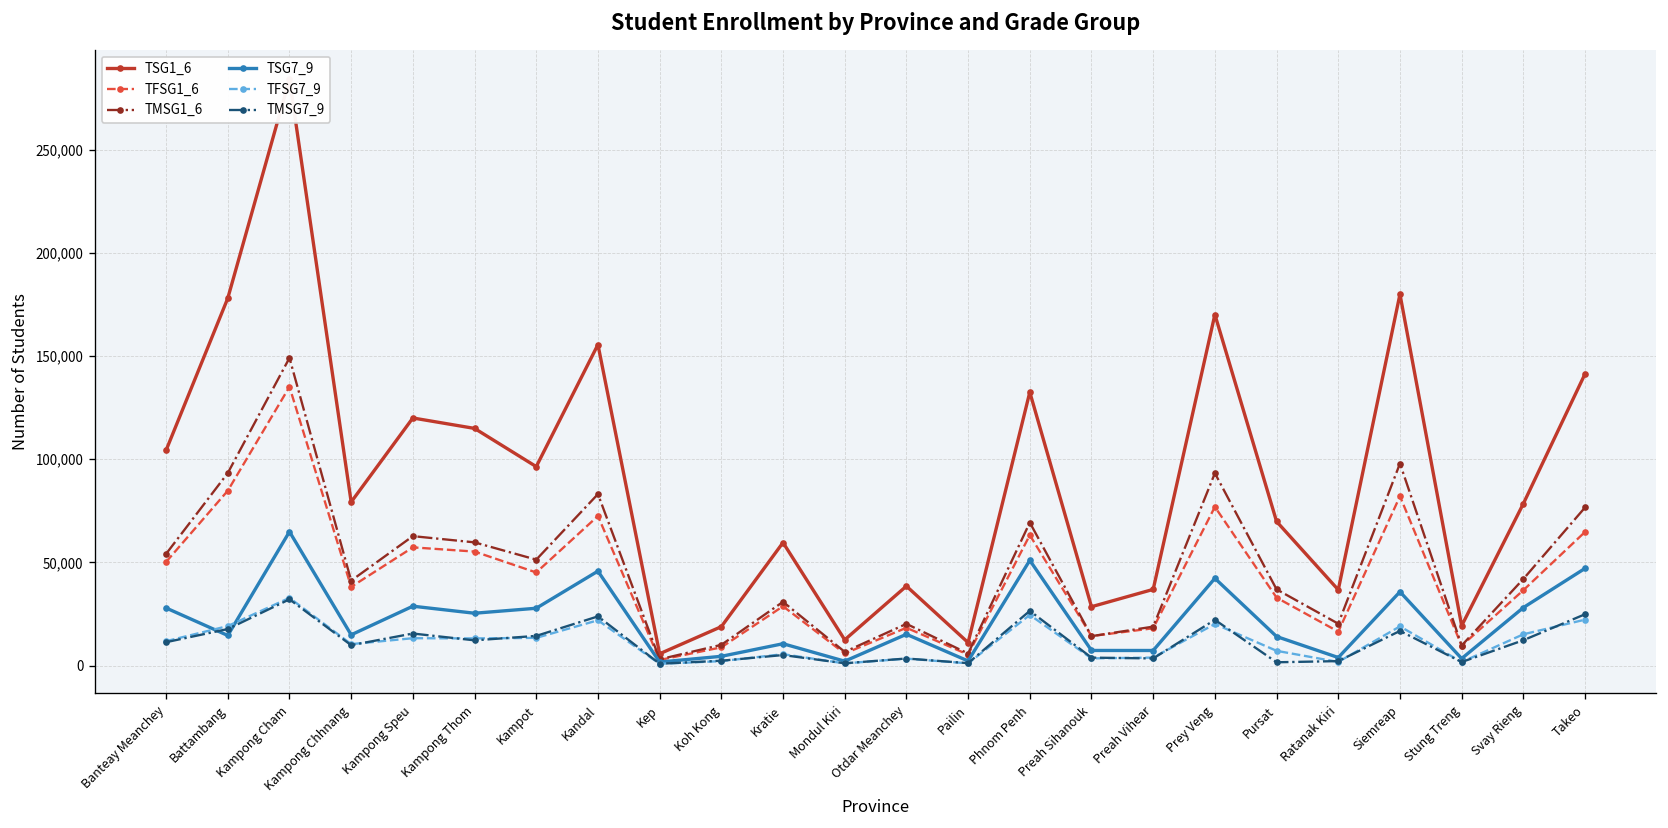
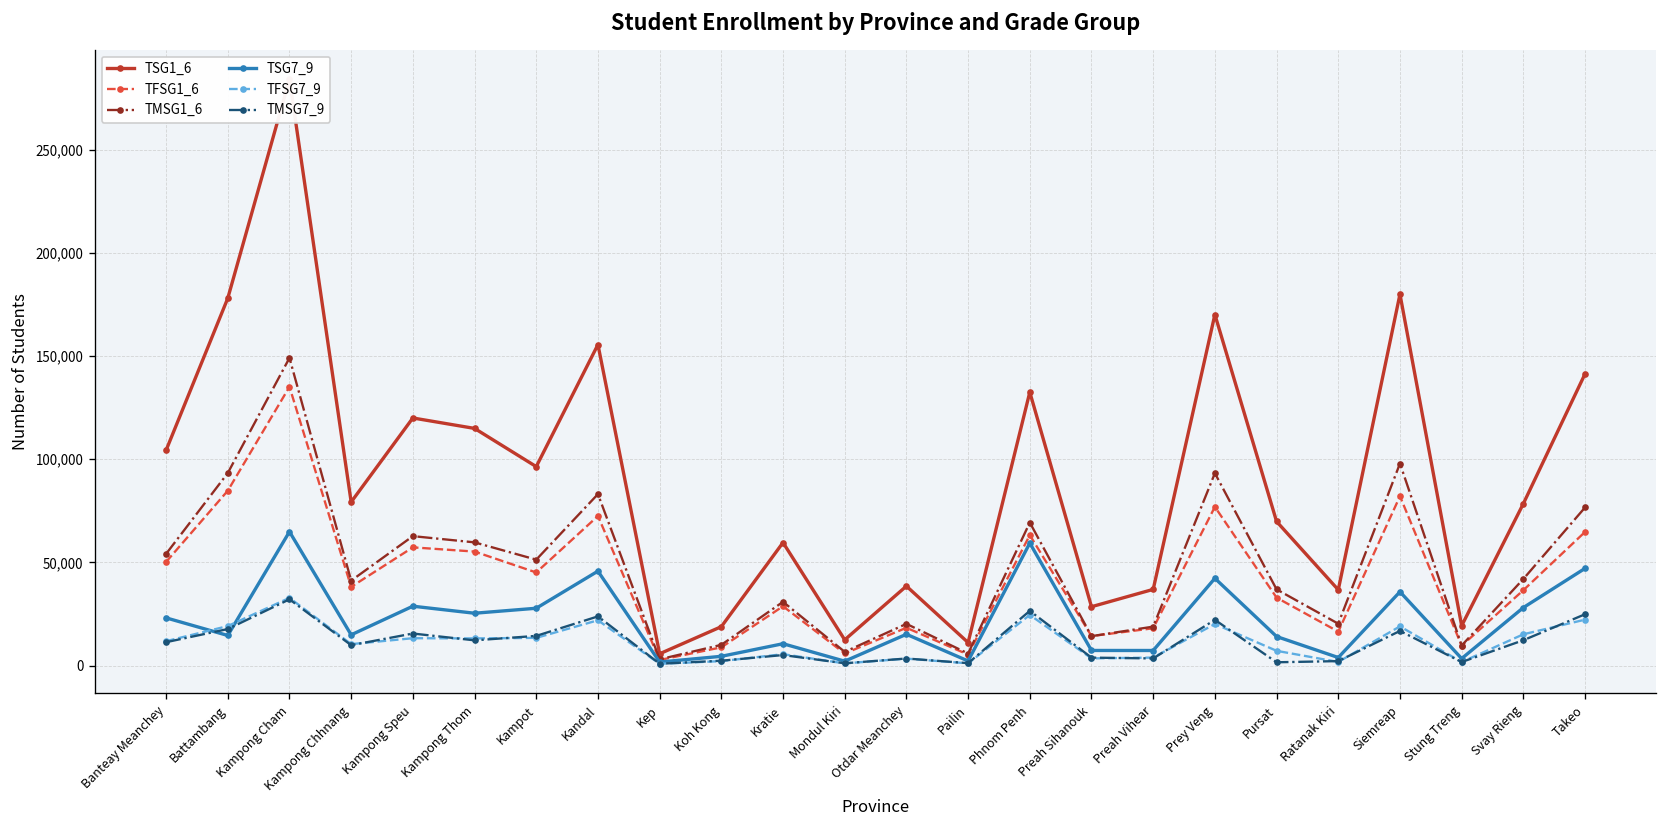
TSG7_9, Banteay Meanchey: 28,000 -> 23,000
TSG7_9, Phnom Penh: 51,000 -> 59,000
